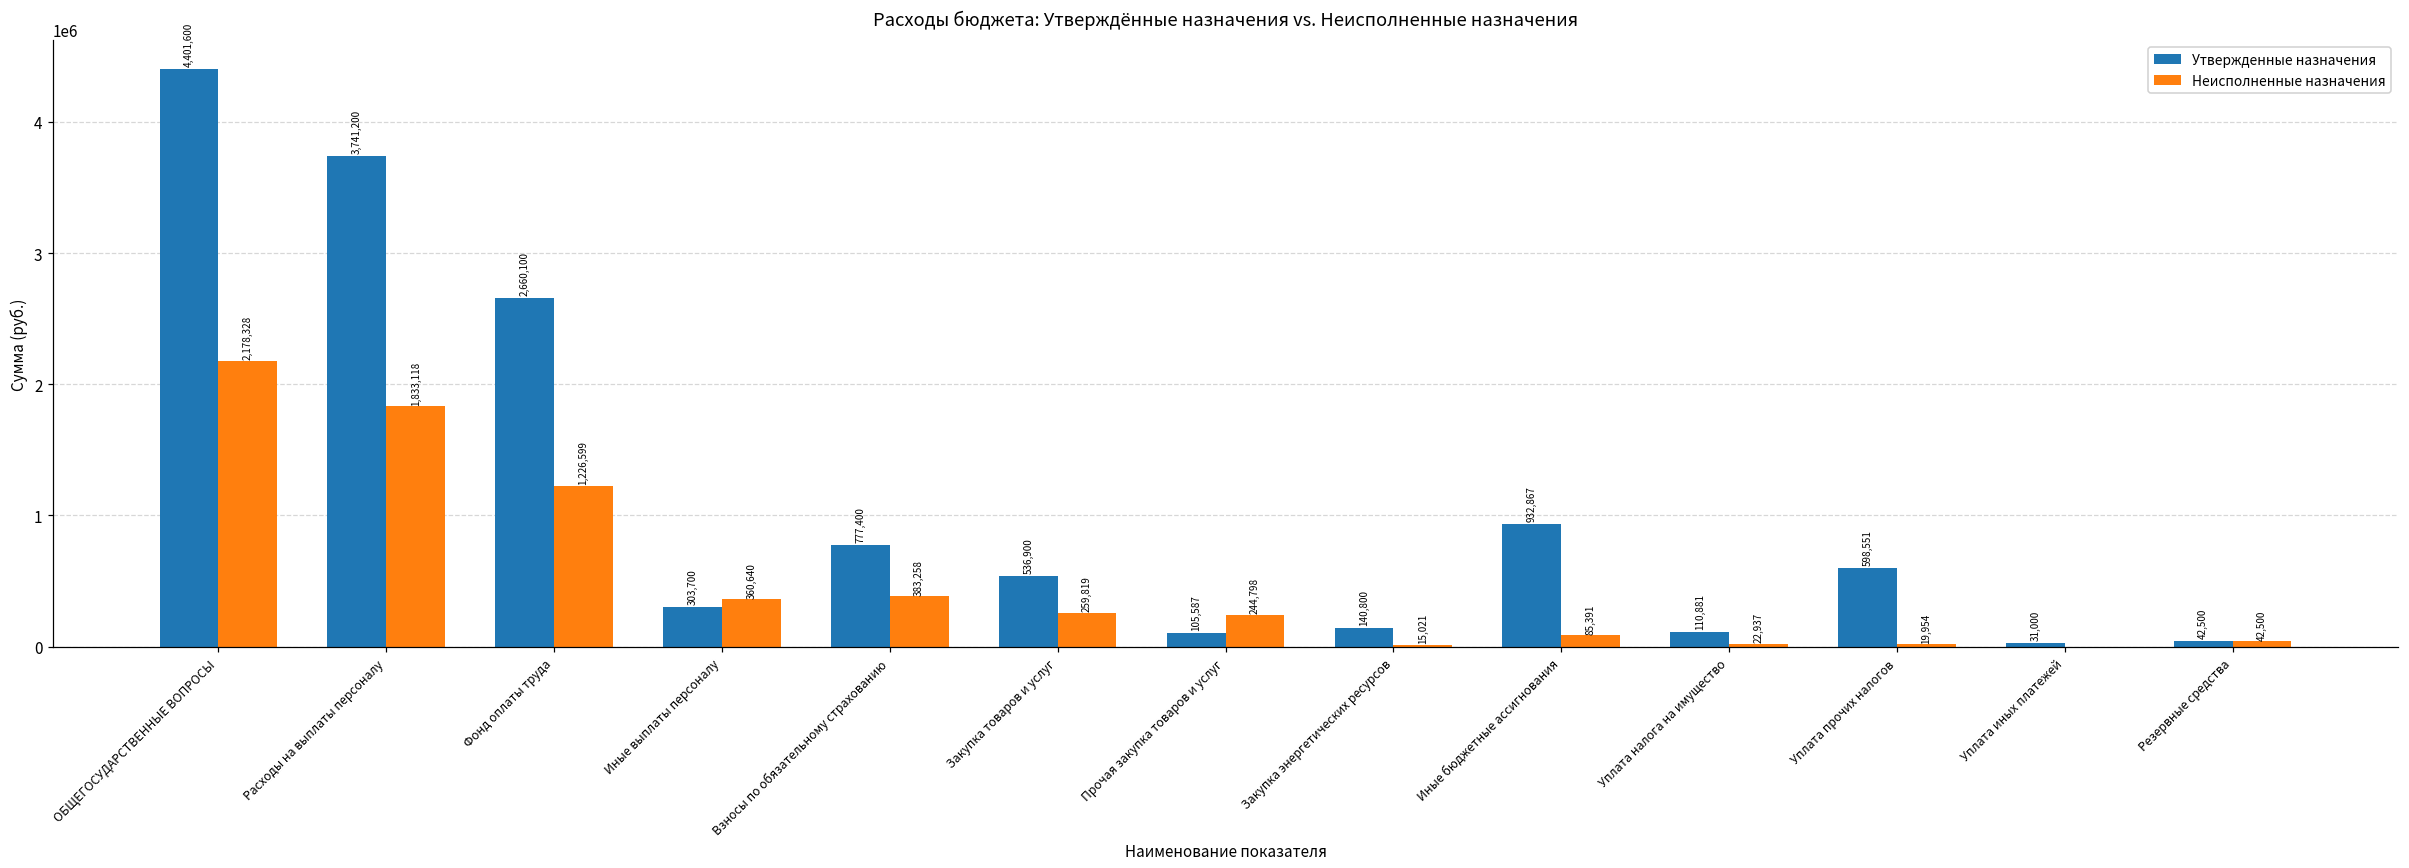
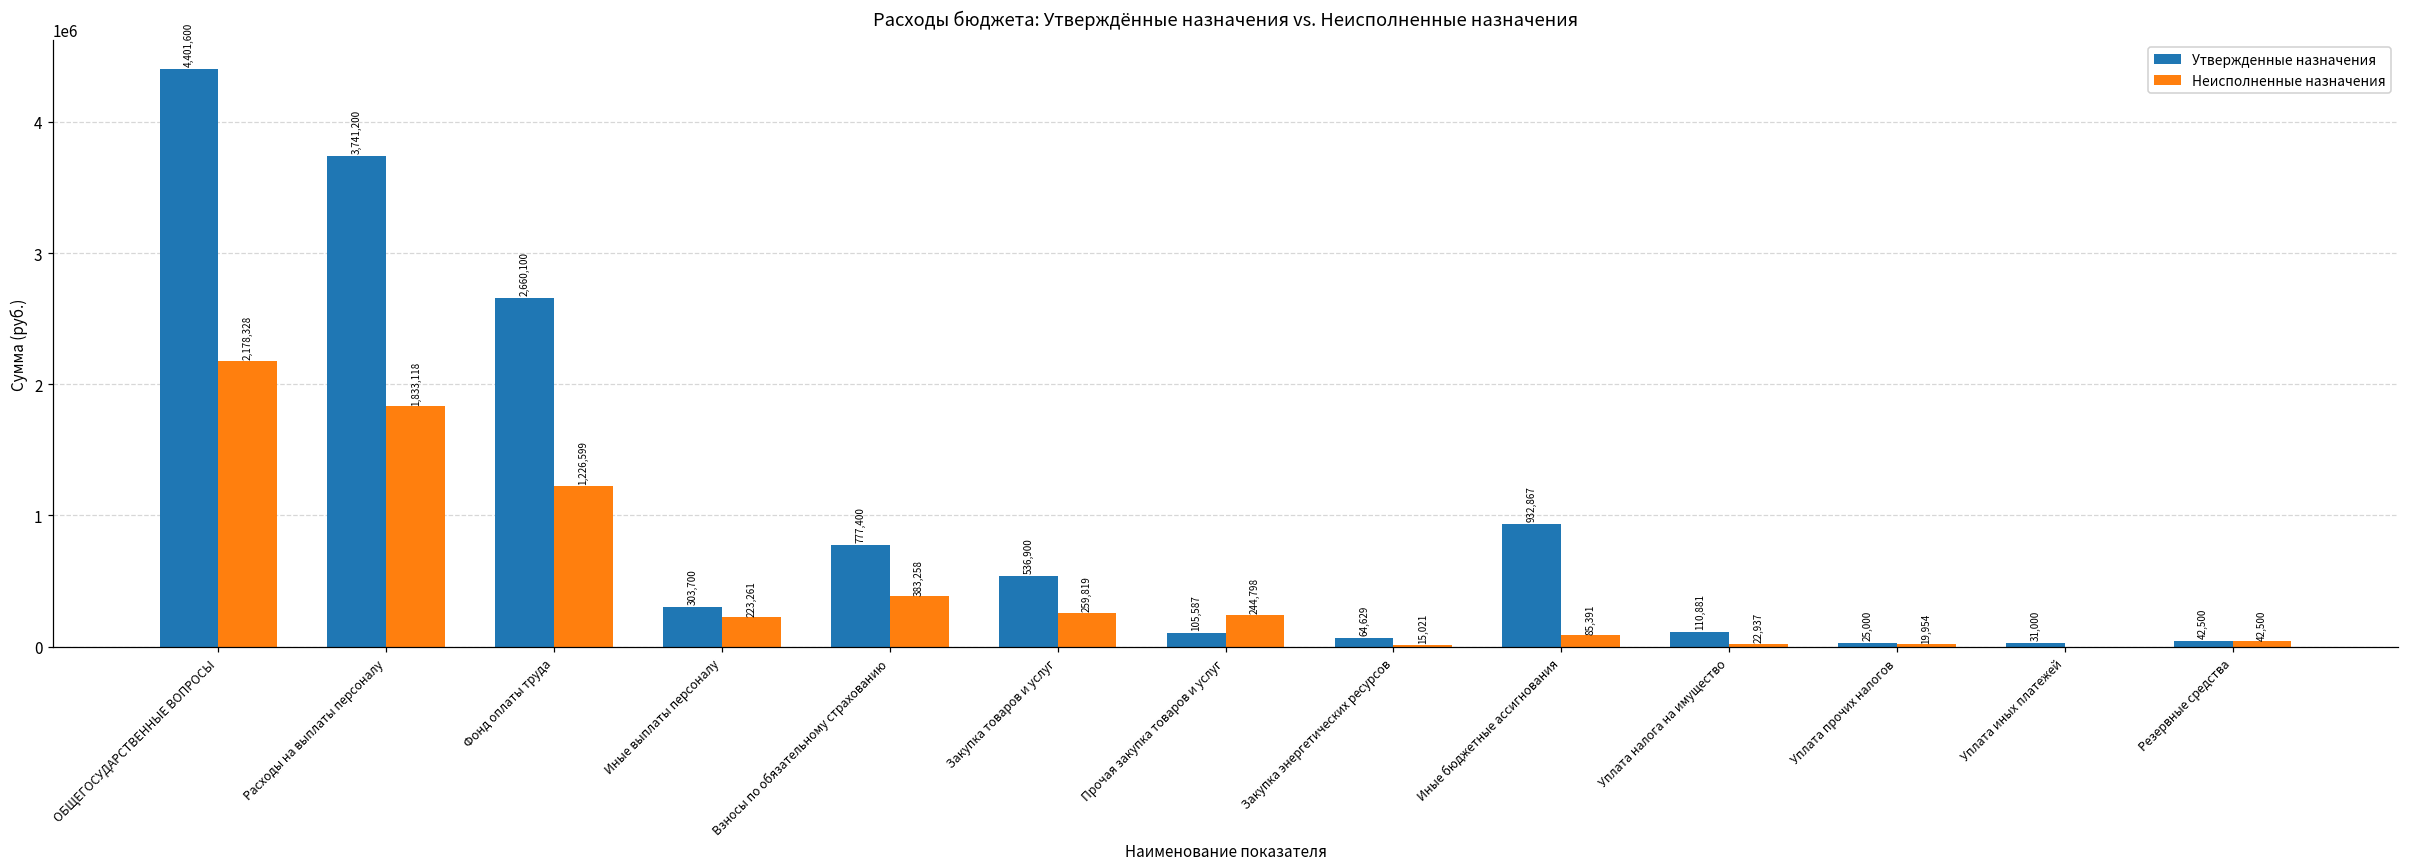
Неисполненные назначения, Иные выплаты персоналу: 360,640 -> 223,261
Утвержденные назначения, Закупка энергетических ресурсов: 140,800 -> 64,629
Утвержденные назначения, Уплата прочих налогов: 598,551 -> 25,000
